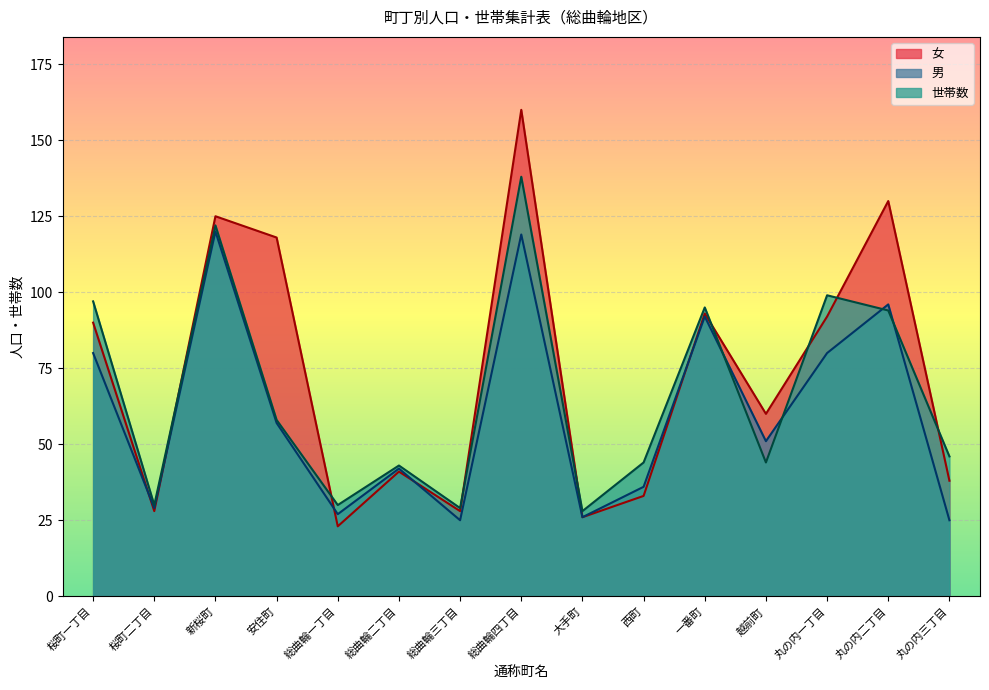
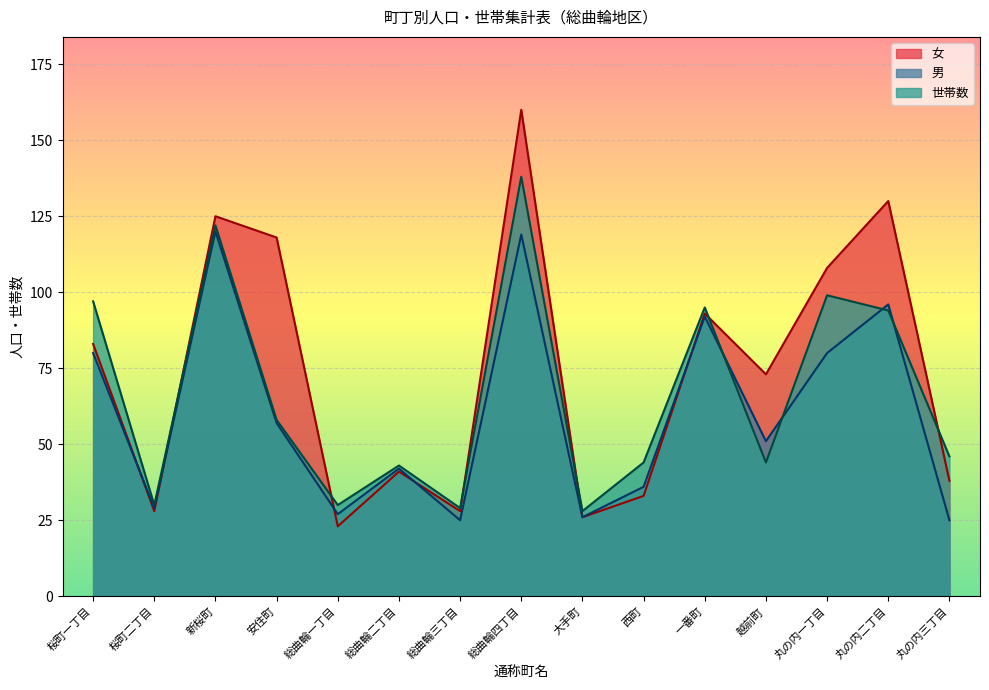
女, 桜町一丁目: 90 -> 83
女, 越前町: 60 -> 73
女, 丸の内一丁目: 92 -> 108
